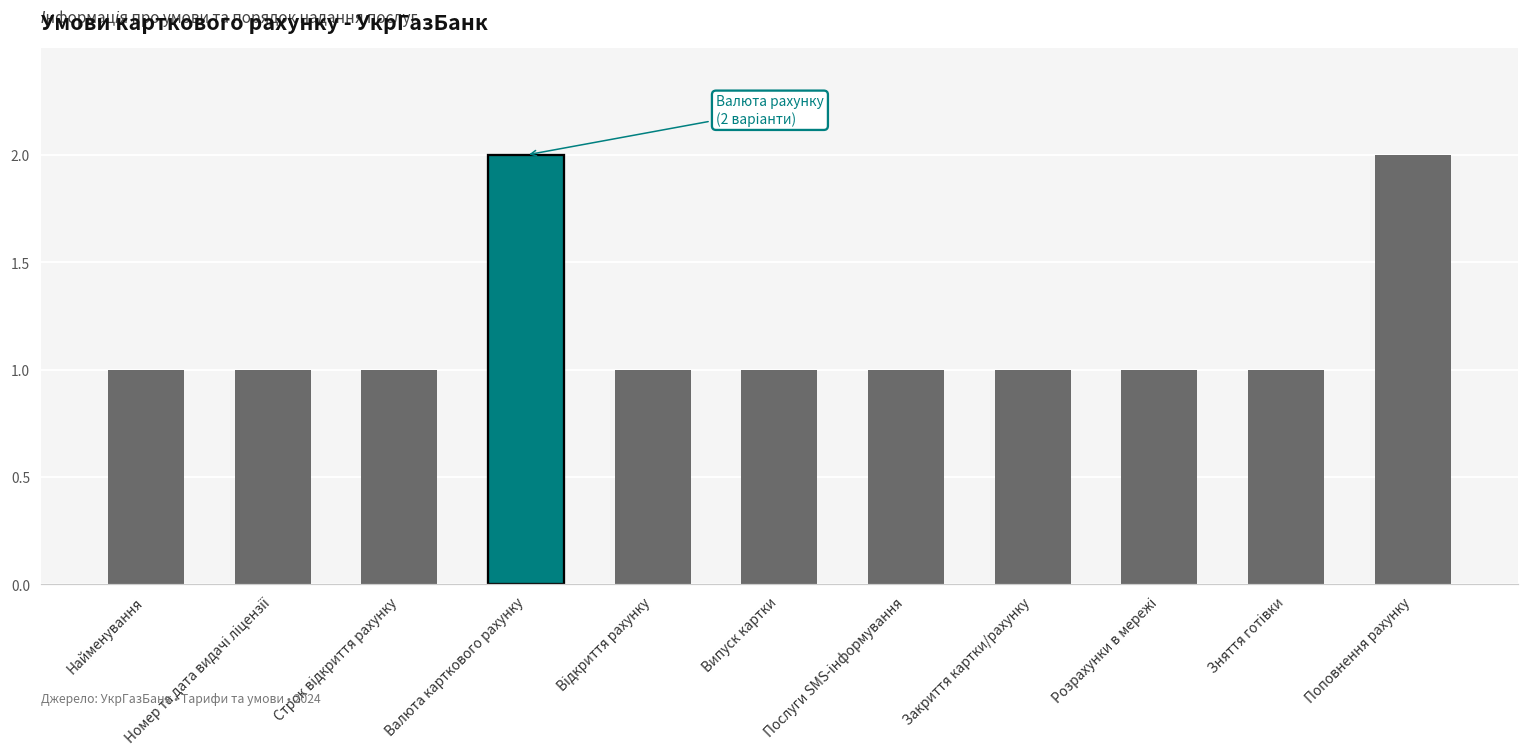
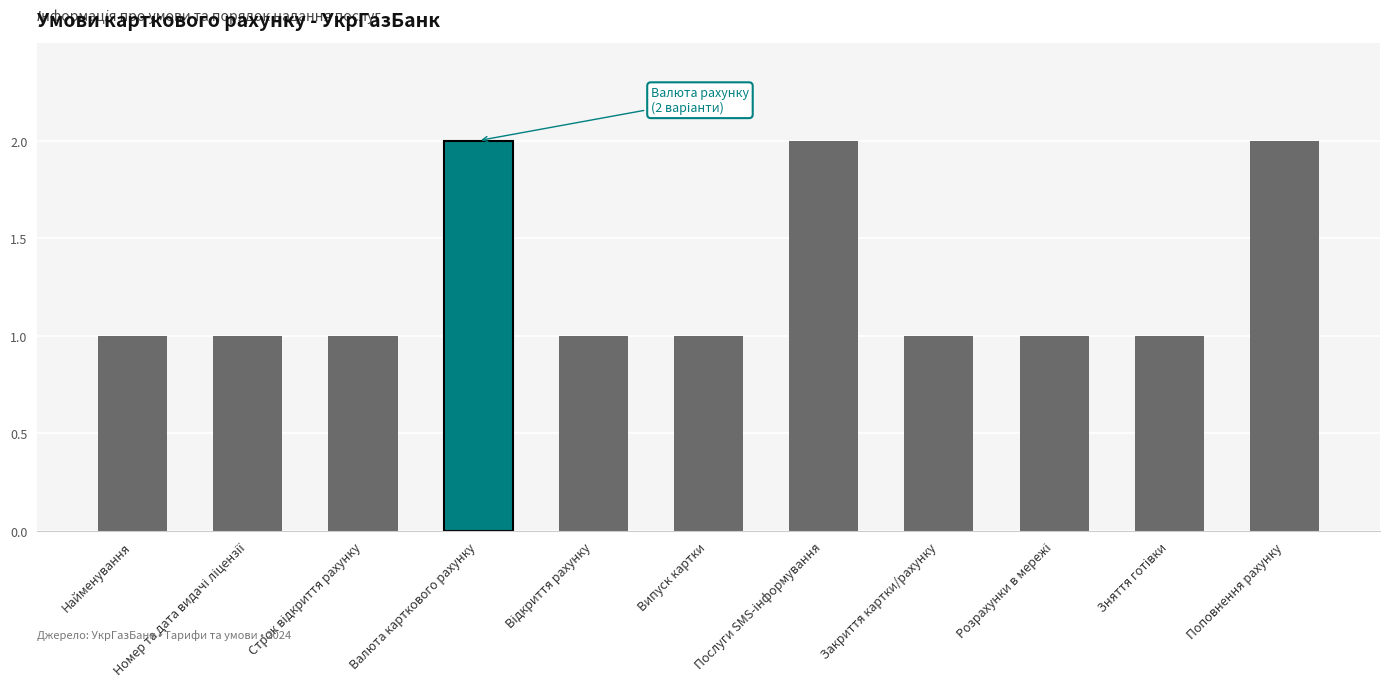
Послуги SMS-інформування: 1 -> 2
